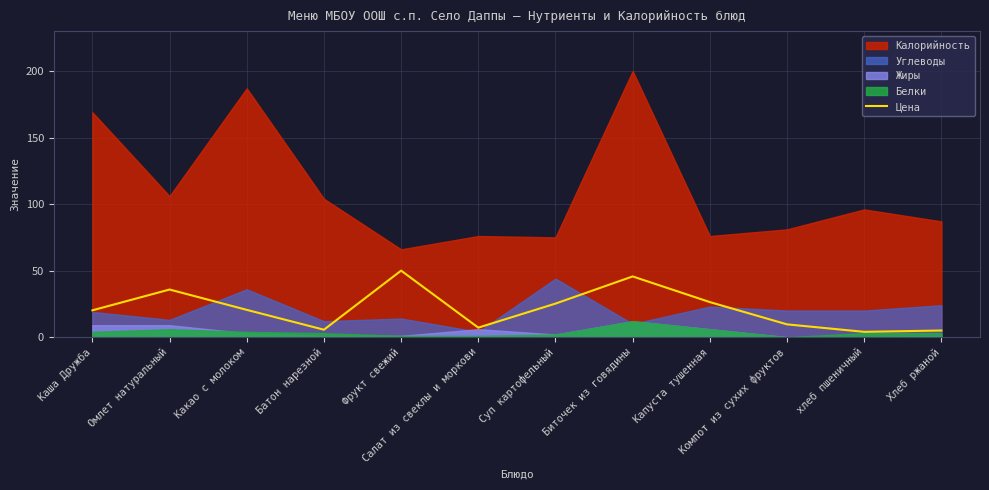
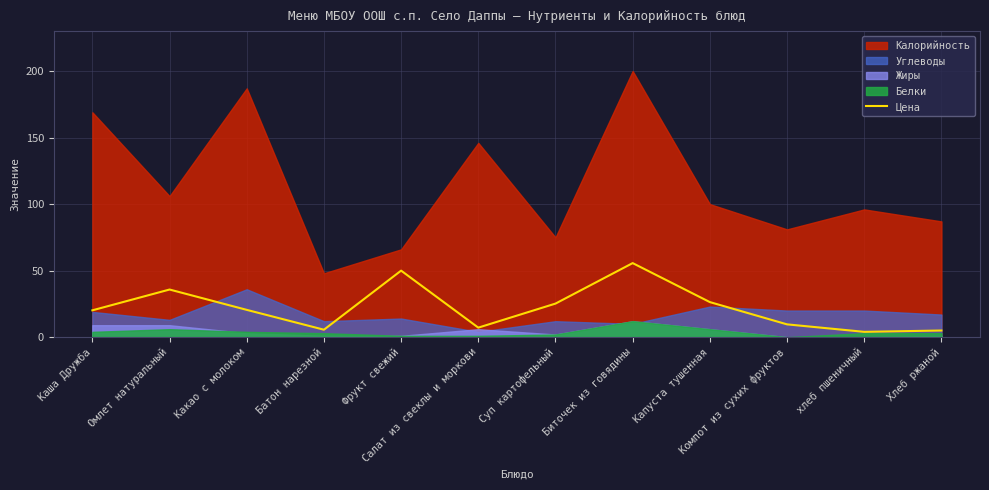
Калорийность, Батон нарезной: 104 -> 48
Калорийность, Салат из свеклы и моркови: 76 -> 146
Углеводы, Суп картофельный: 44 -> 12
Цена, Биточек из говядины: 46 -> 56
Калорийность, Капуста тушенная: 76 -> 100
Углеводы, Хлеб ржаной: 24 -> 17
